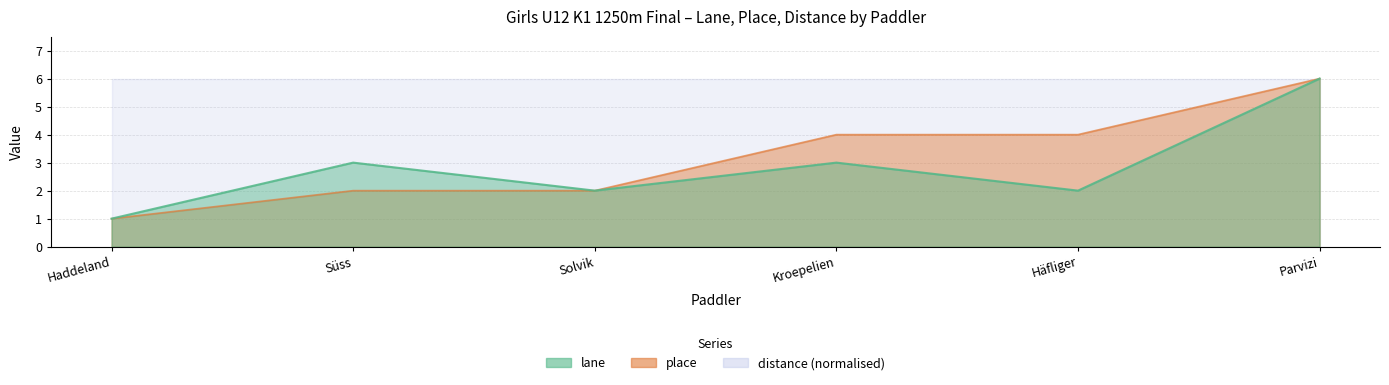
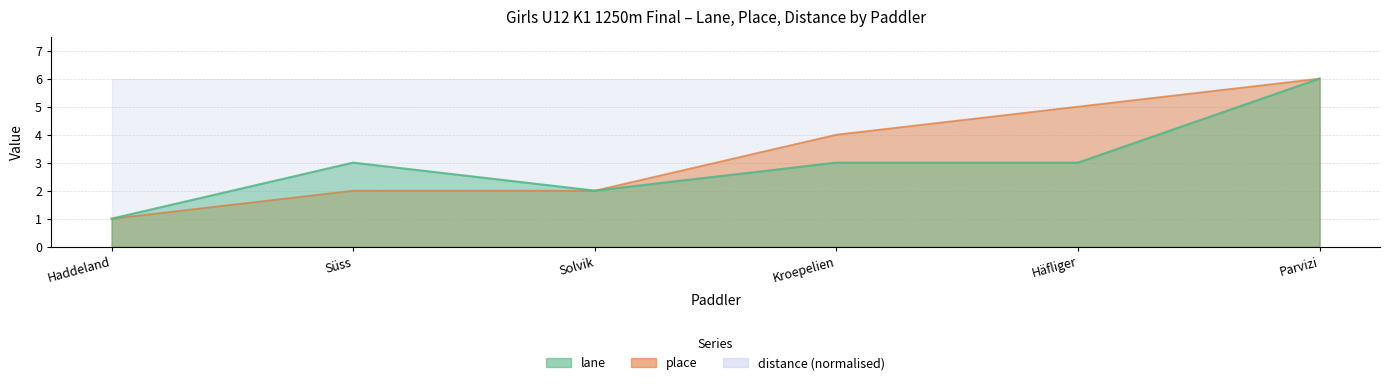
place, Häfliger: 4 -> 5
lane, Häfliger: 2 -> 3
